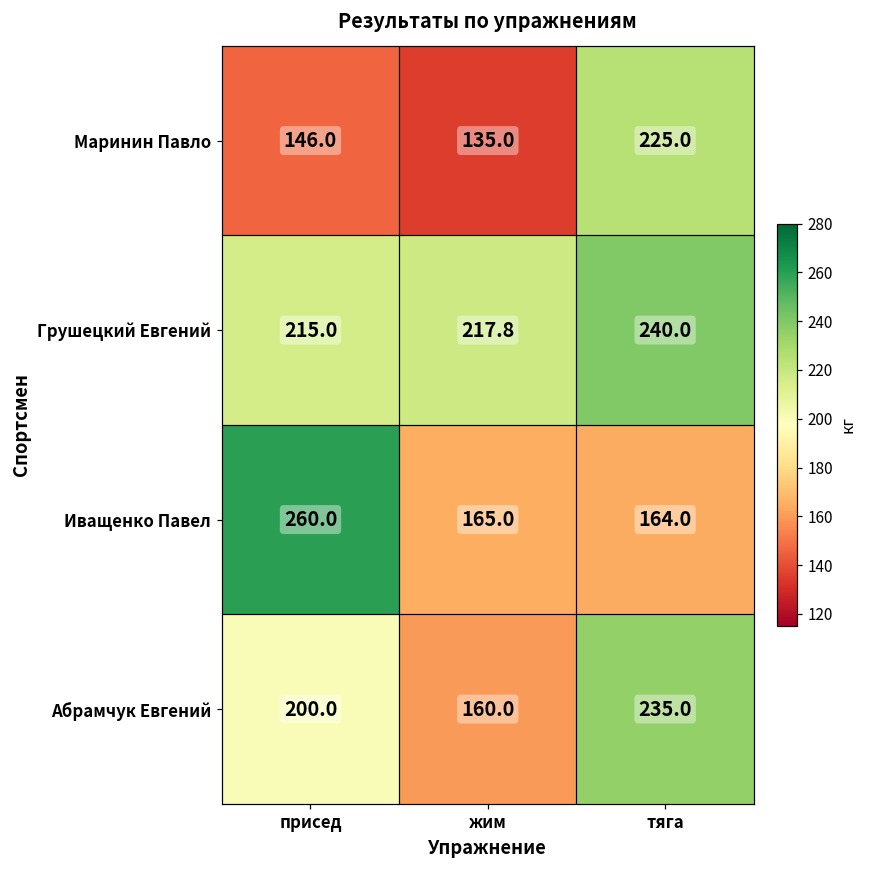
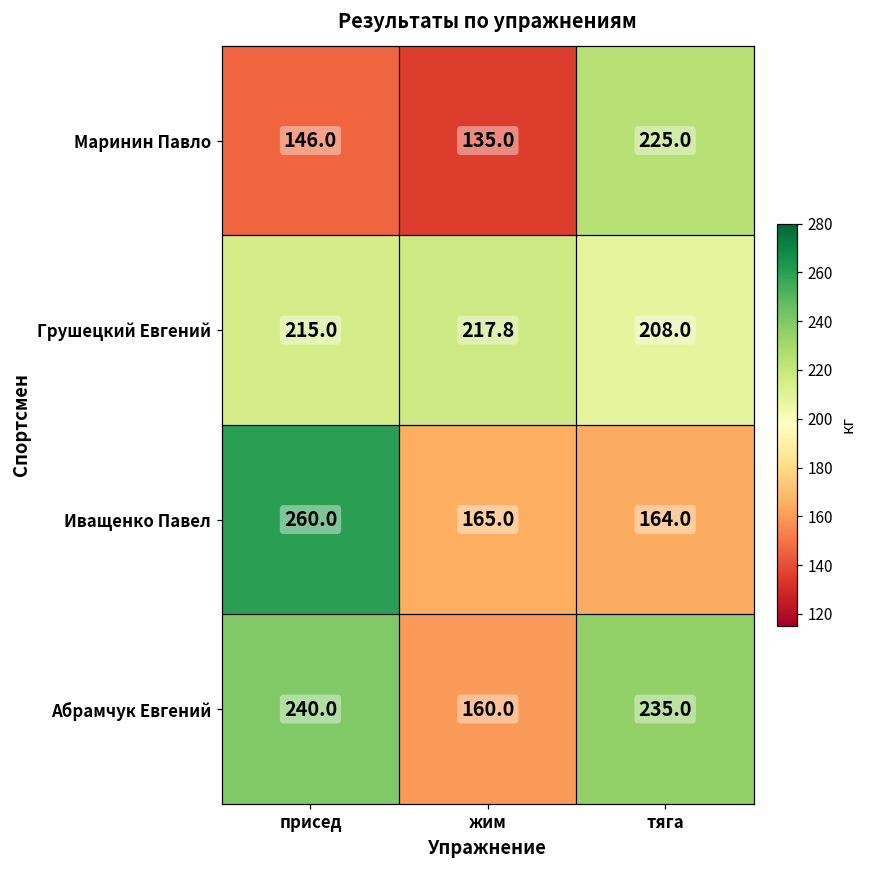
Грушецкий Евгений, тяга: 240.0 -> 208.0
Абрамчук Евгений, присед: 200.0 -> 240.0
